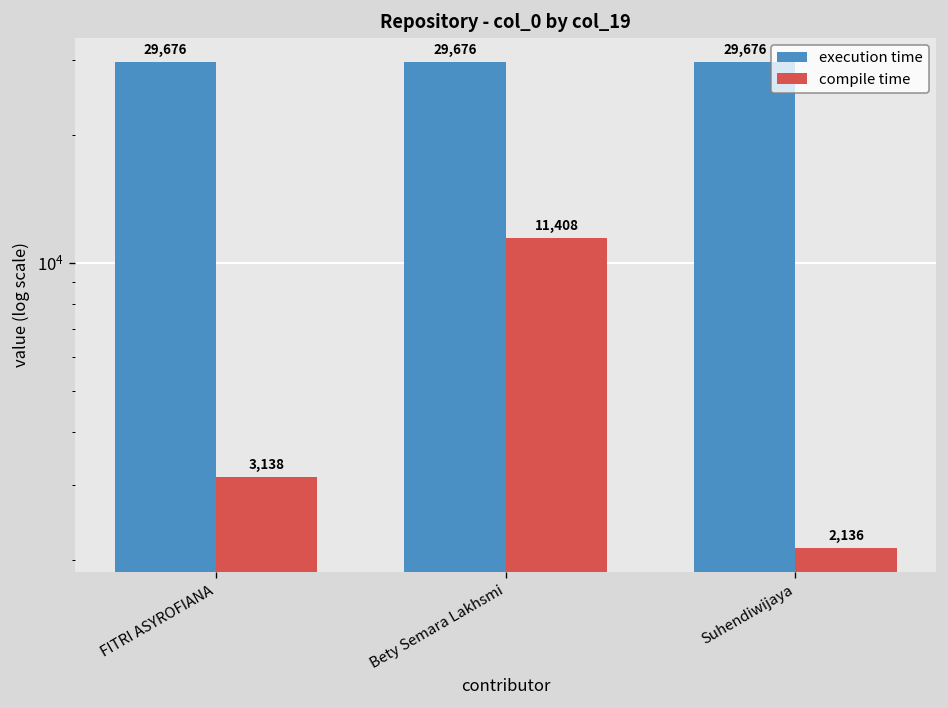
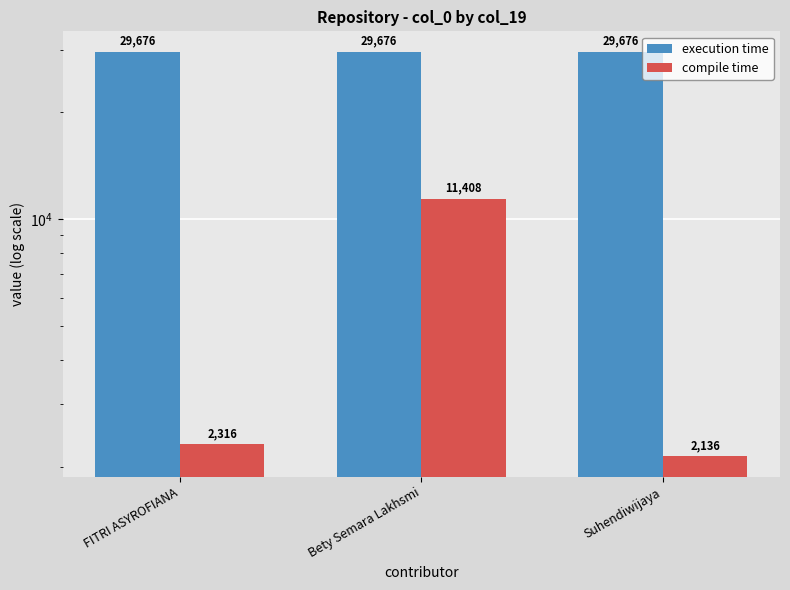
compile time, FITRI ASYROFIANA: 3,138 -> 2,316
